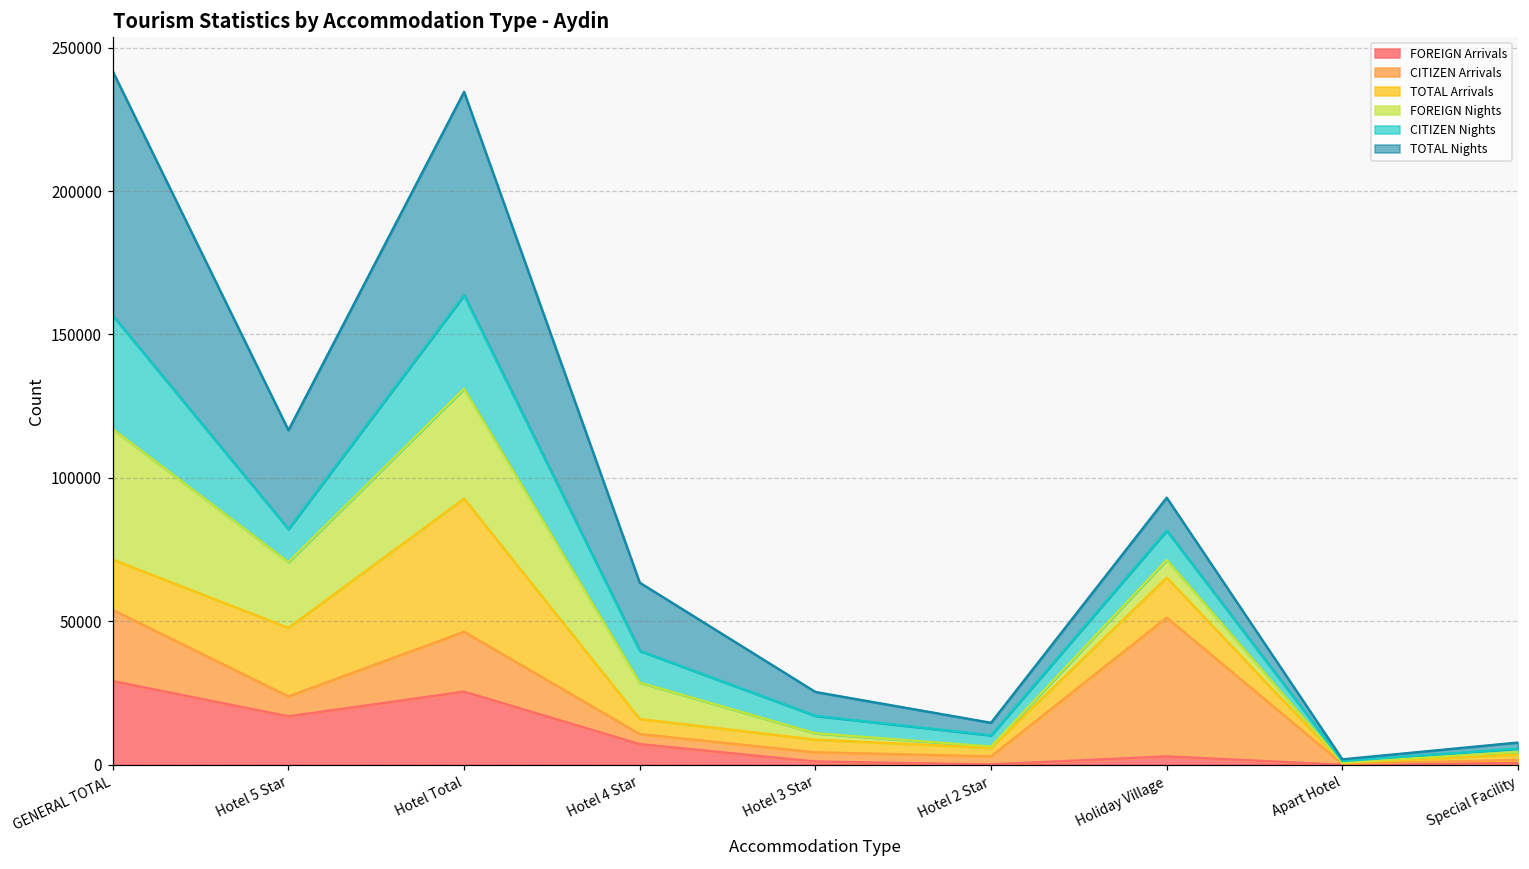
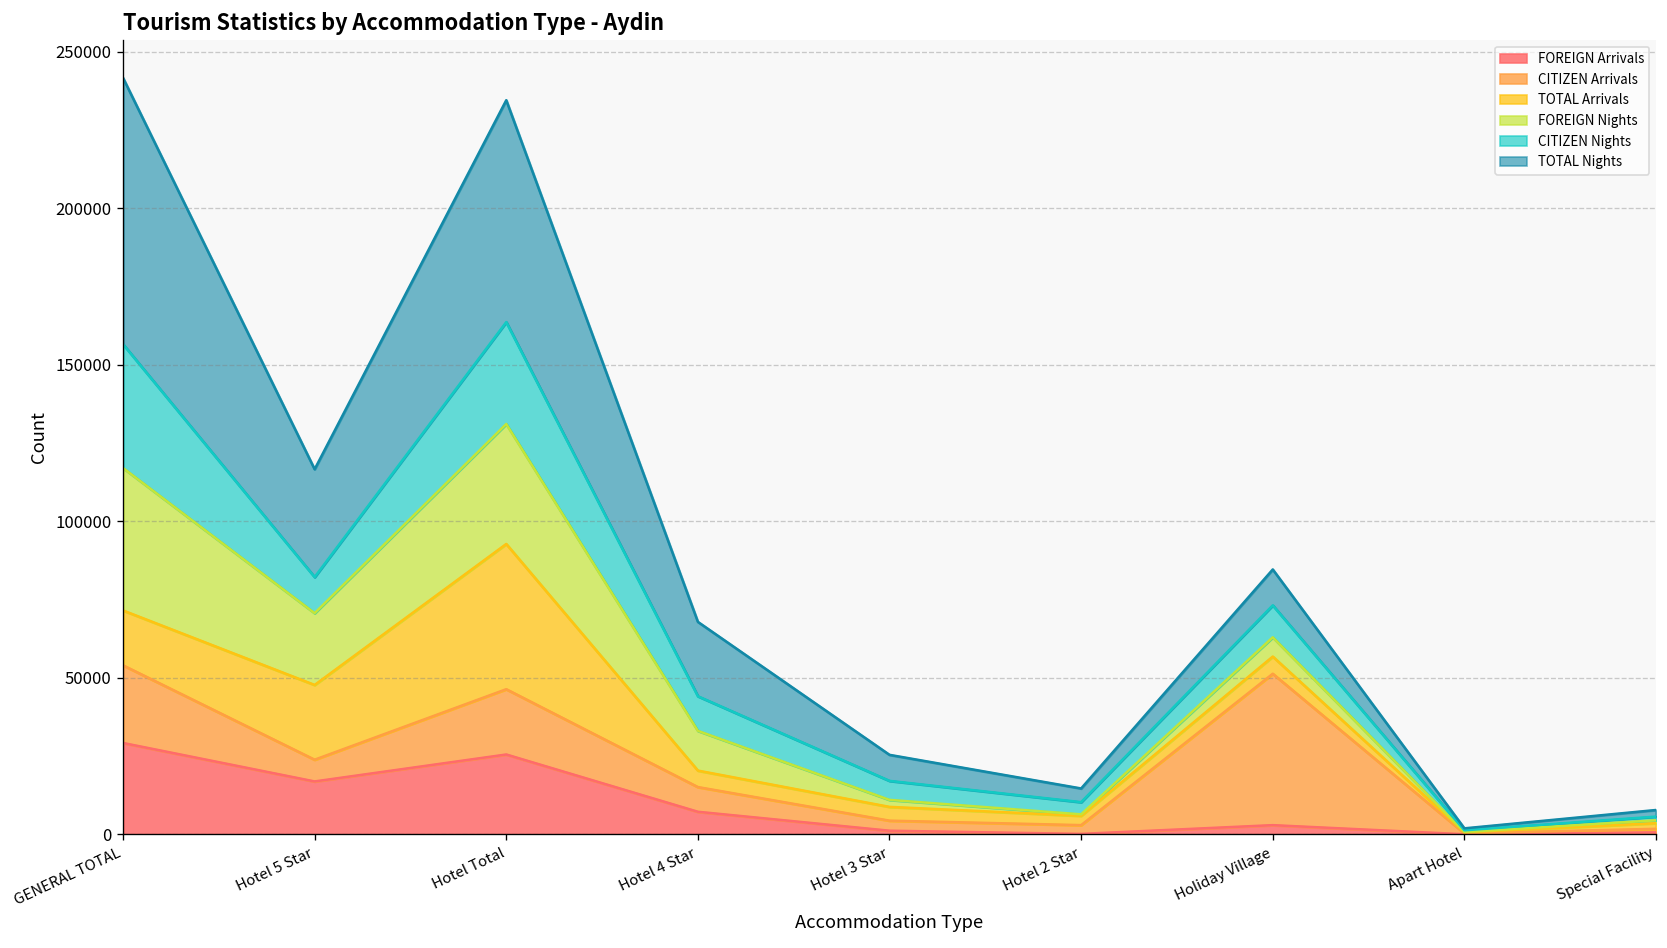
CITIZEN Arrivals, Hotel 4 Star: 4000 -> 8000
TOTAL Arrivals, Holiday Village: 14000 -> 5000
